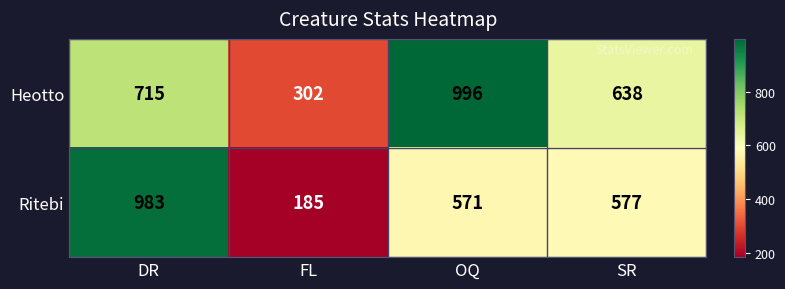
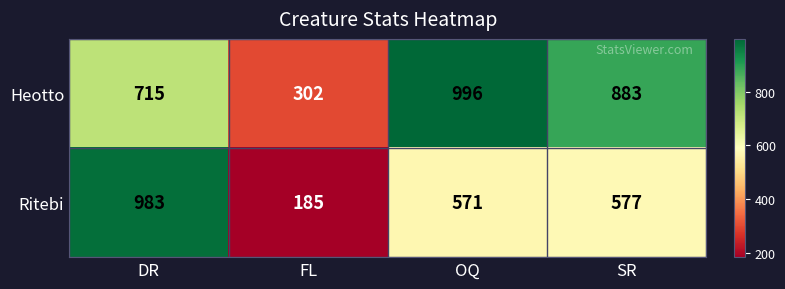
Heotto, SR: 638 -> 883
